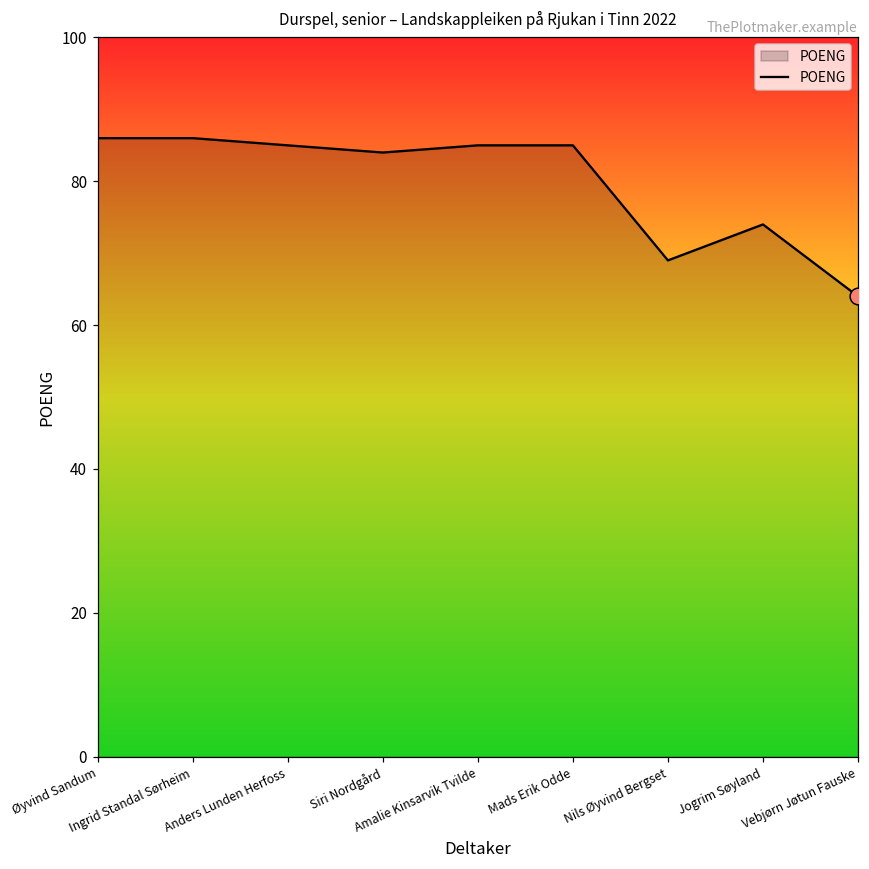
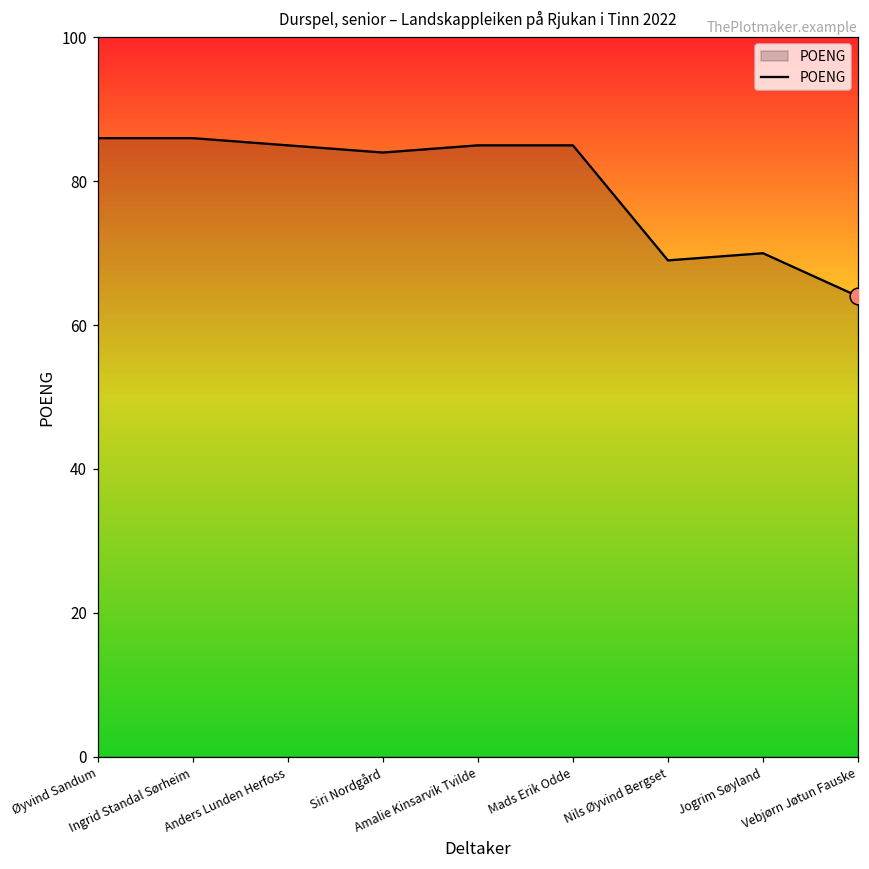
POENG, Jogrim Søyland: 74 -> 70
